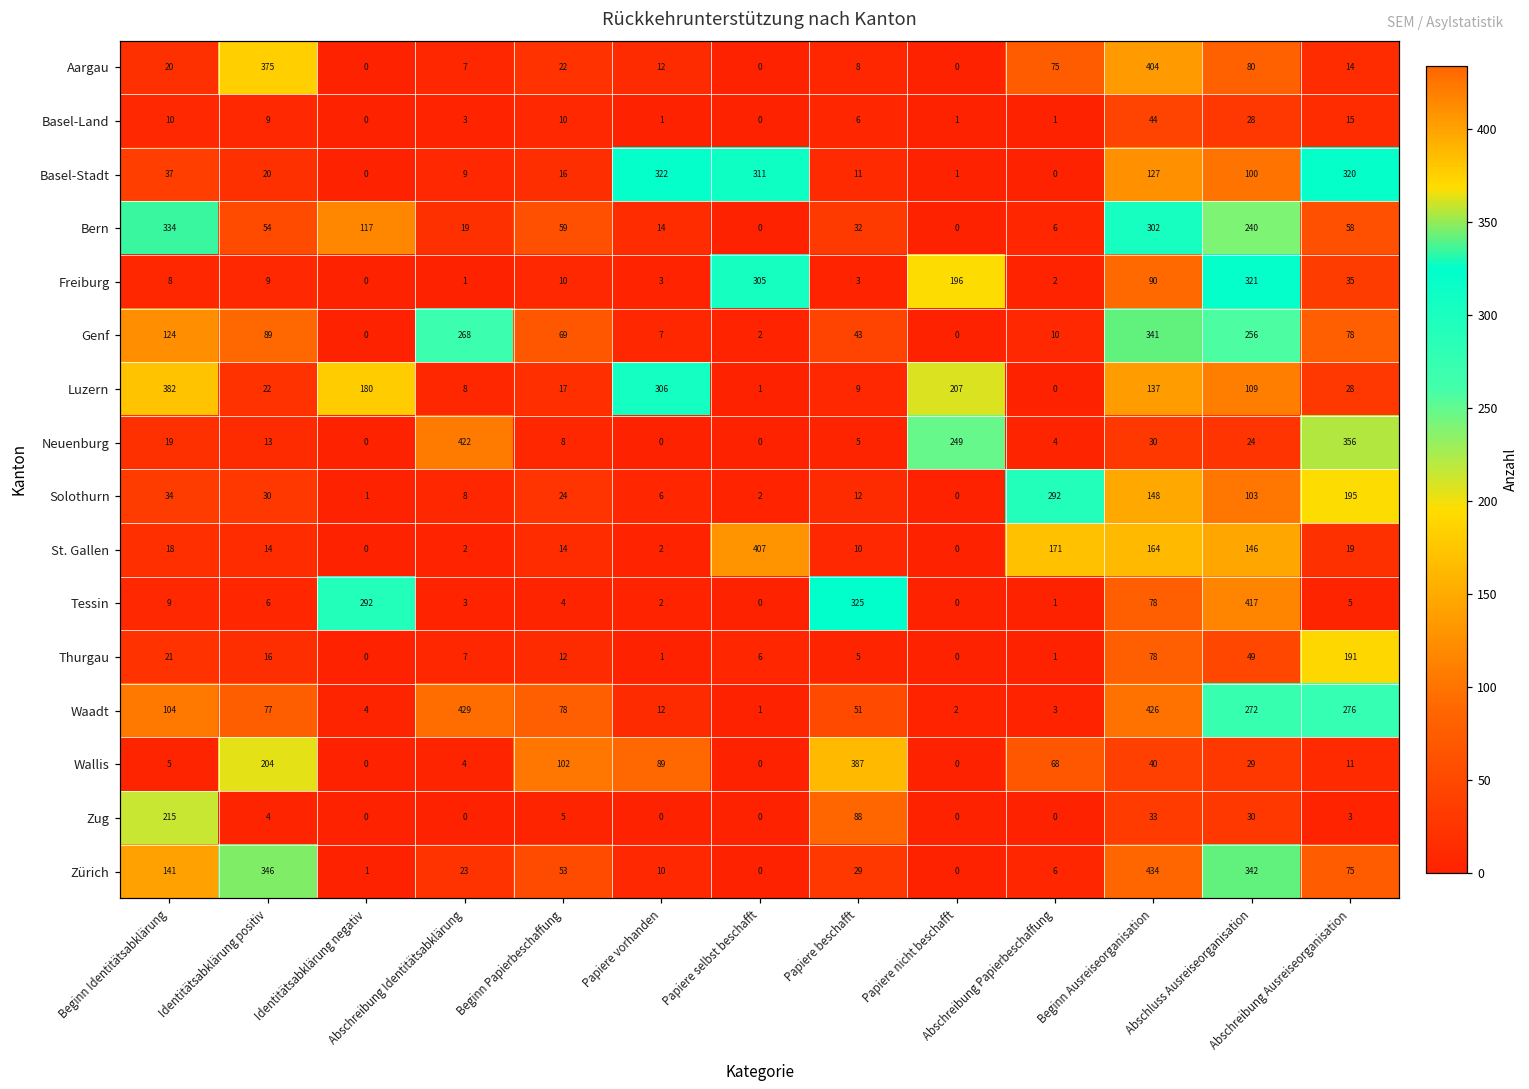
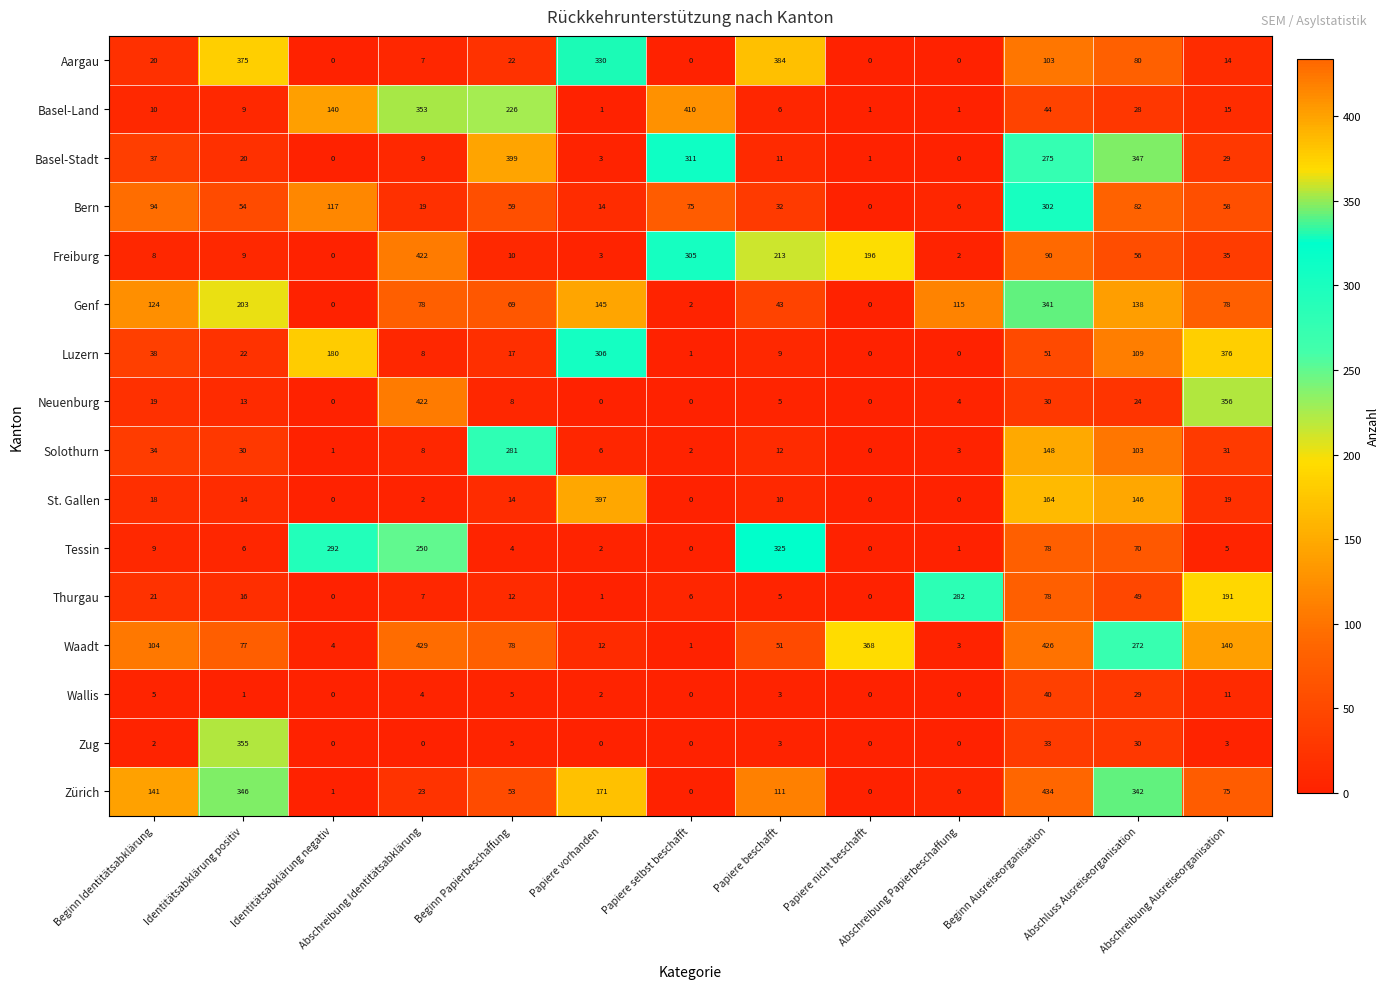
Aargau, Papiere vorhanden: 12 -> 330
Aargau, Papiere beschafft: 8 -> 384
Aargau, Abschreibung Papierbeschaffung: 75 -> 0
Aargau, Beginn Ausreiseorganisation: 404 -> 103
Basel-Land, Identitätsabklärung negativ: 0 -> 140
Basel-Land, Abschreibung Identitätsabklärung: 3 -> 353
Basel-Land, Beginn Papierbeschaffung: 10 -> 226
Basel-Land, Papiere selbst beschafft: 0 -> 410
Basel-Stadt, Beginn Papierbeschaffung: 16 -> 399
Basel-Stadt, Papiere vorhanden: 322 -> 3
Basel-Stadt, Beginn Ausreiseorganisation: 127 -> 275
Basel-Stadt, Abschluss Ausreiseorganisation: 100 -> 347
Basel-Stadt, Abschreibung Ausreiseorganisation: 320 -> 29
Bern, Beginn Identitätsabklärung: 334 -> 94
Bern, Papiere selbst beschafft: 0 -> 75
Bern, Abschluss Ausreiseorganisation: 240 -> 82
Freiburg, Abschreibung Identitätsabklärung: 1 -> 422
Freiburg, Papiere beschafft: 3 -> 213
Freiburg, Abschluss Ausreiseorganisation: 321 -> 56
Genf, Identitätsabklärung positiv: 89 -> 203
Genf, Abschreibung Identitätsabklärung: 268 -> 78
Genf, Papiere vorhanden: 7 -> 145
Genf, Abschreibung Papierbeschaffung: 10 -> 115
Genf, Abschluss Ausreiseorganisation: 256 -> 138
Luzern, Beginn Identitätsabklärung: 382 -> 38
Luzern, Papiere nicht beschafft: 207 -> 0
Luzern, Beginn Ausreiseorganisation: 137 -> 51
Luzern, Abschreibung Ausreiseorganisation: 28 -> 376
Neuenburg, Papiere nicht beschafft: 249 -> 0
Solothurn, Beginn Papierbeschaffung: 24 -> 281
Solothurn, Abschreibung Papierbeschaffung: 292 -> 3
Solothurn, Abschreibung Ausreiseorganisation: 195 -> 31
St. Gallen, Papiere vorhanden: 2 -> 397
St. Gallen, Papiere selbst beschafft: 407 -> 0
St. Gallen, Abschreibung Papierbeschaffung: 171 -> 0
Tessin, Abschreibung Identitätsabklärung: 3 -> 250
Tessin, Abschluss Ausreiseorganisation: 417 -> 70
Thurgau, Abschreibung Papierbeschaffung: 1 -> 282
Waadt, Papiere nicht beschafft: 2 -> 368
Waadt, Abschreibung Ausreiseorganisation: 276 -> 140
Wallis, Identitätsabklärung positiv: 204 -> 1
Wallis, Beginn Papierbeschaffung: 102 -> 5
Wallis, Papiere vorhanden: 89 -> 2
Wallis, Papiere beschafft: 387 -> 3
Wallis, Abschreibung Papierbeschaffung: 68 -> 0
Zug, Beginn Identitätsabklärung: 215 -> 2
Zug, Identitätsabklärung positiv: 4 -> 355
Zug, Papiere beschafft: 88 -> 3
Zürich, Papiere vorhanden: 10 -> 171
Zürich, Papiere beschafft: 29 -> 111
